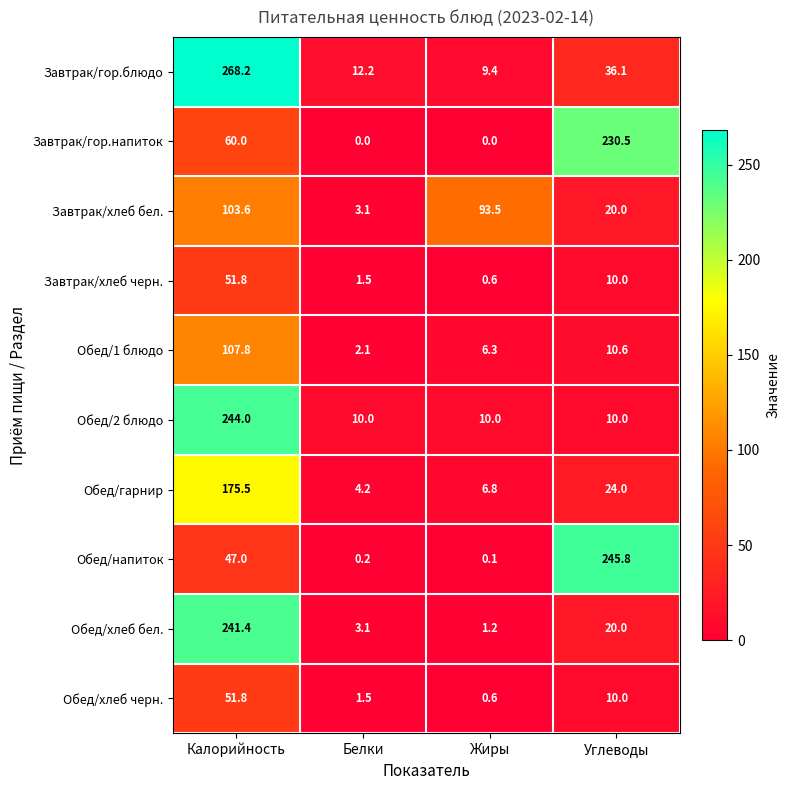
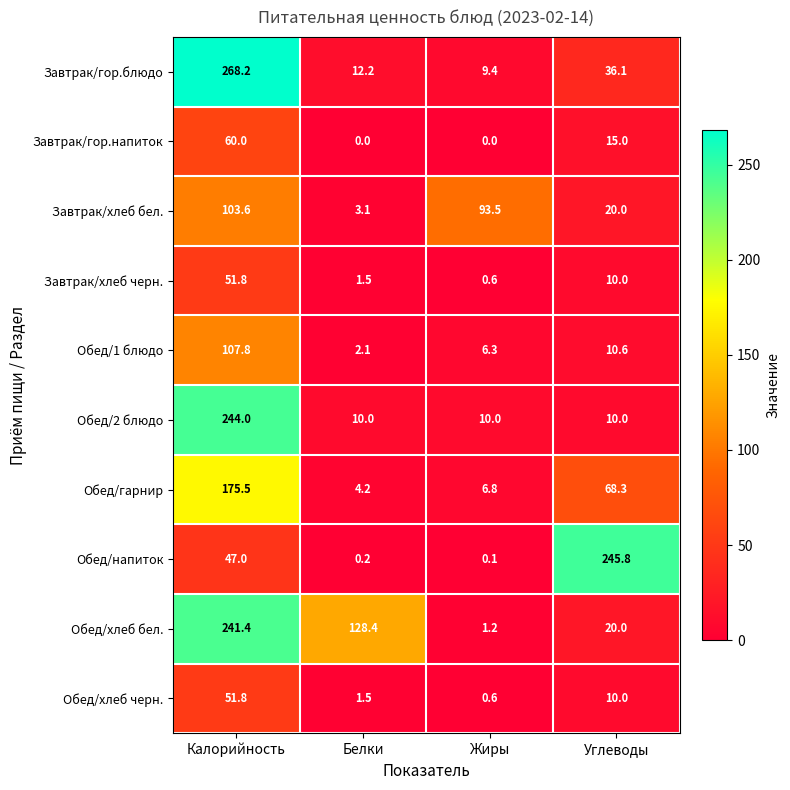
Завтрак/гор.напиток, Углеводы: 230.5 -> 15.0
Обед/гарнир, Углеводы: 24.0 -> 68.3
Обед/хлеб бел., Белки: 3.1 -> 128.4
